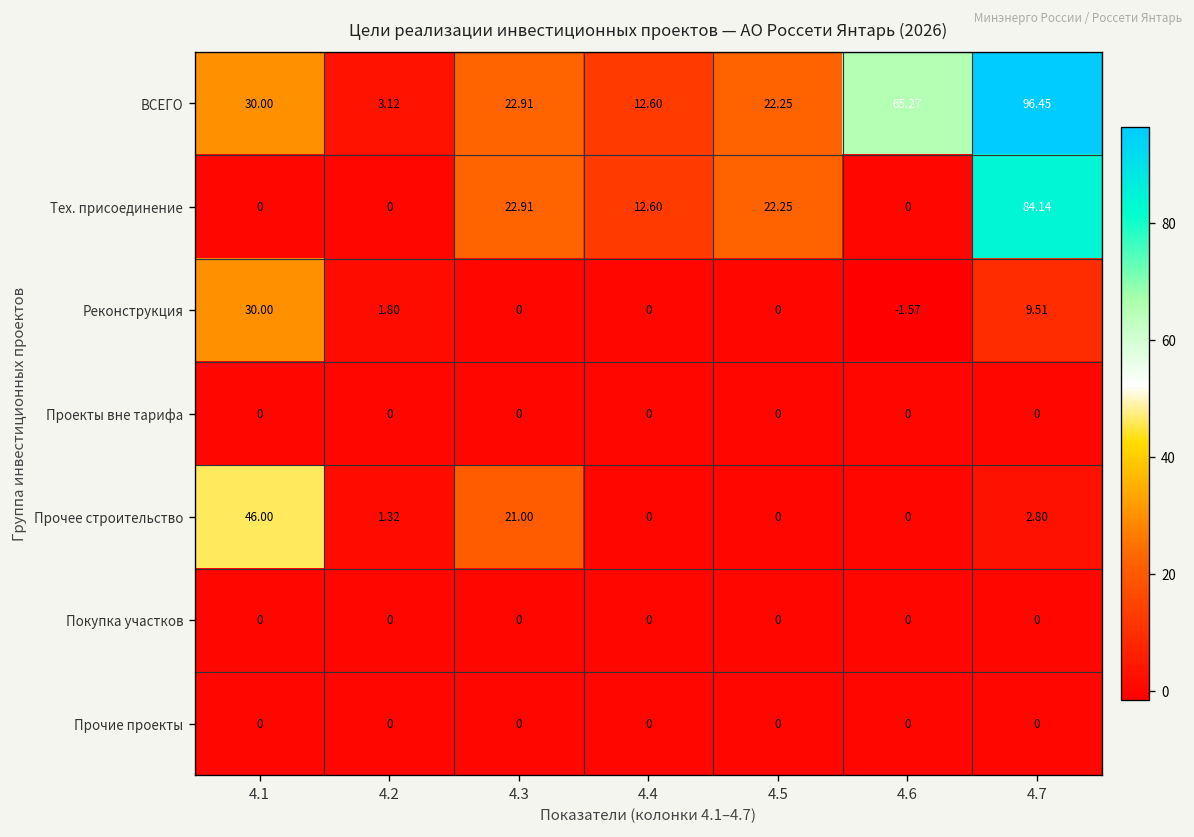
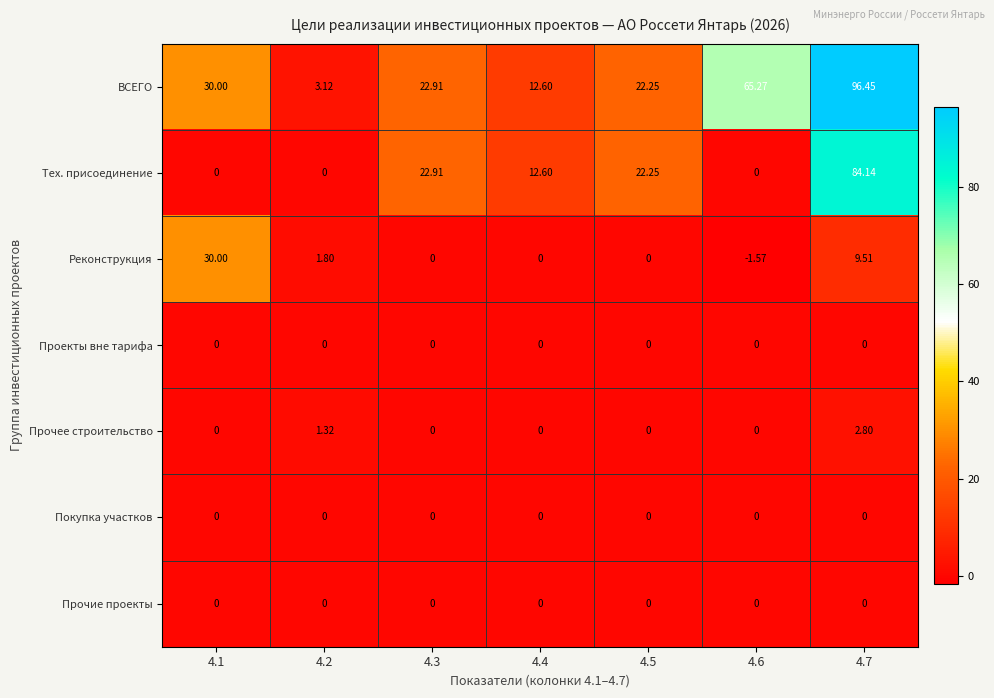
Прочее строительство, 4.1: 46.00 -> 0
Прочее строительство, 4.3: 21.00 -> 0
